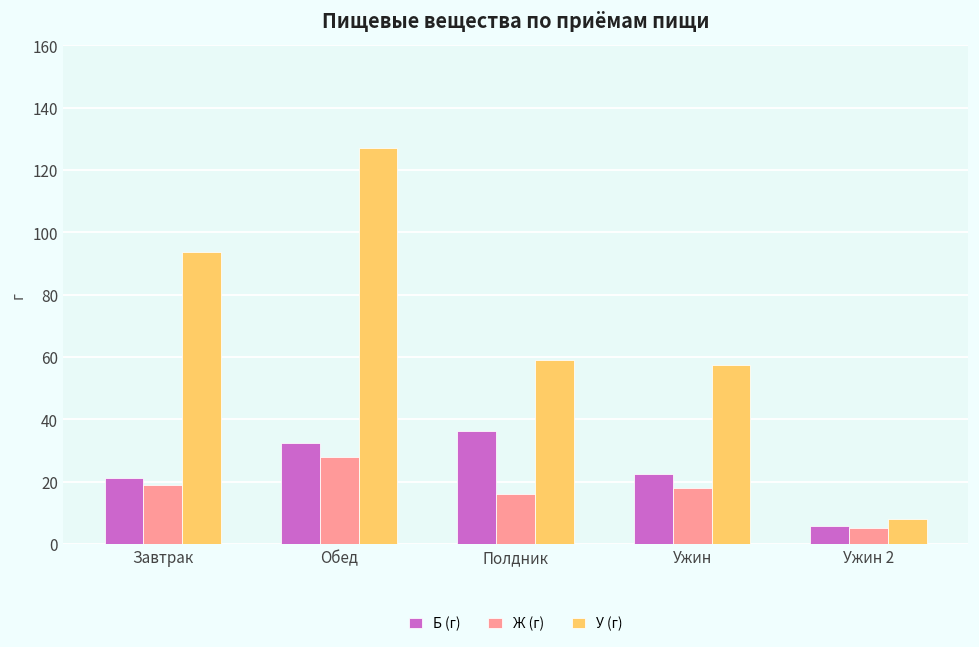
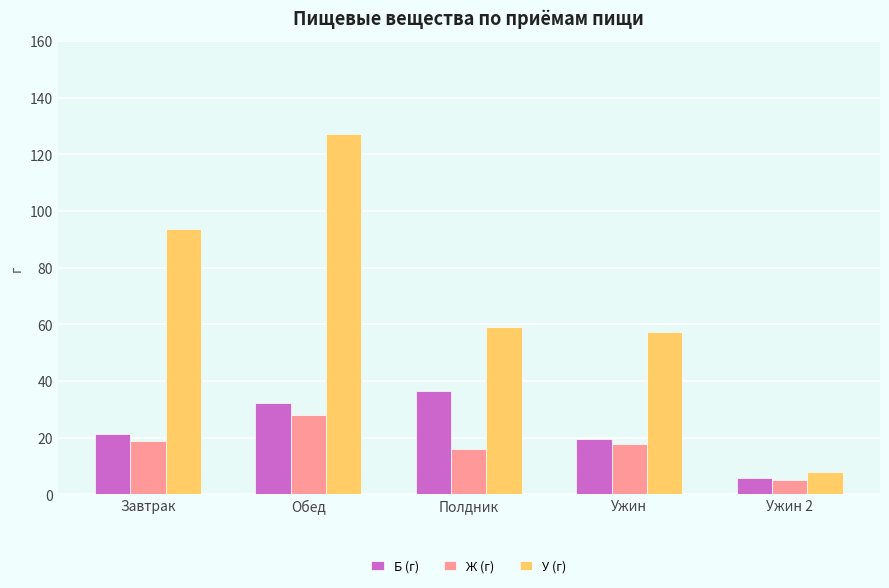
Б (г), Ужин: 23 -> 20
